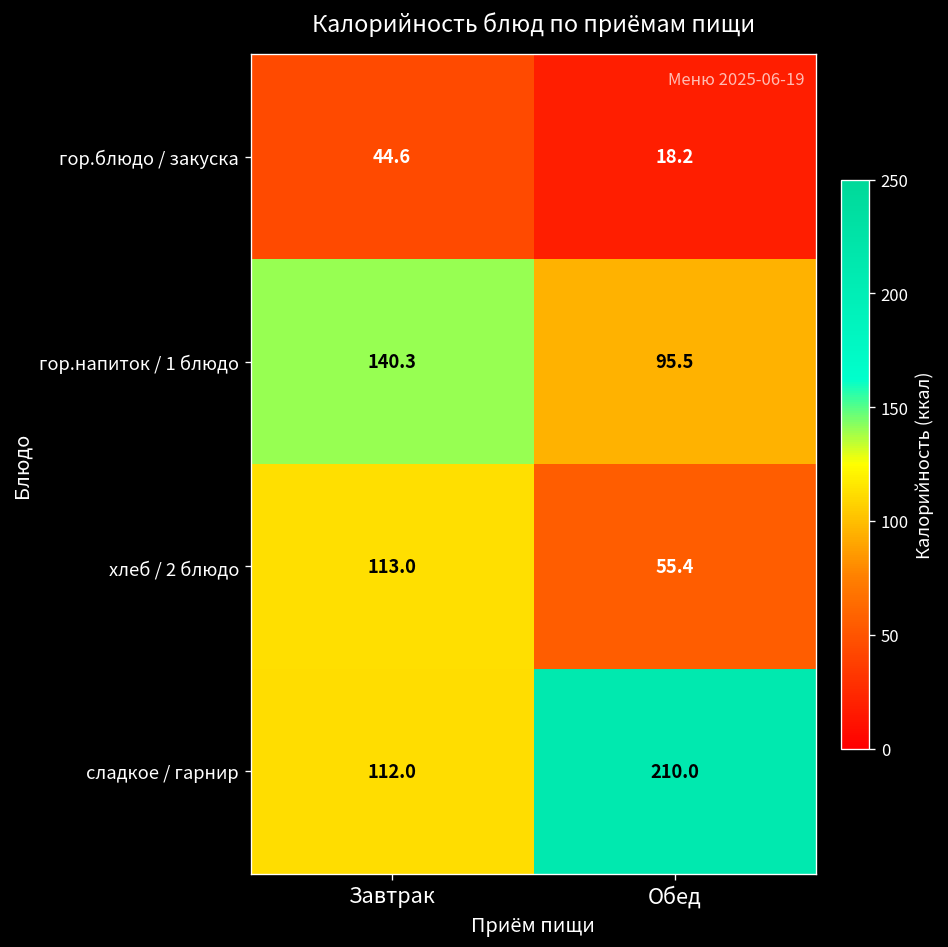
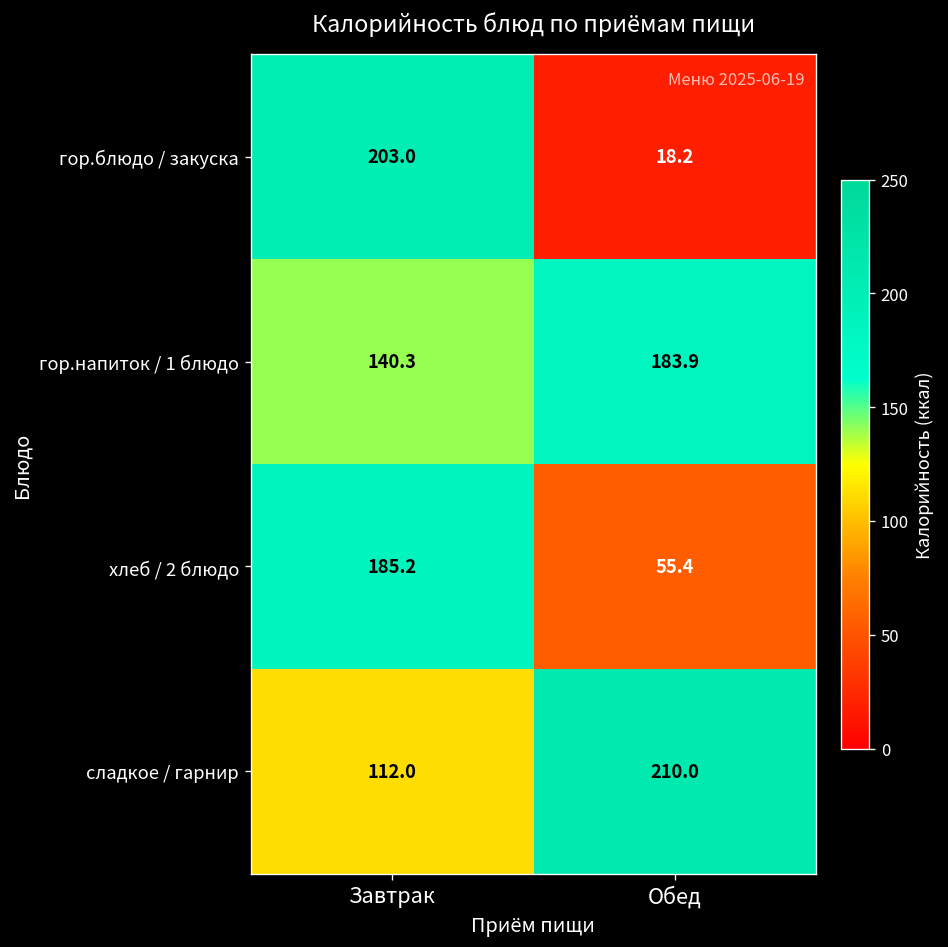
гор.блюдо / закуска, Завтрак: 44.6 -> 203.0
гор.напиток / 1 блюдо, Обед: 95.5 -> 183.9
хлеб / 2 блюдо, Завтрак: 113.0 -> 185.2
